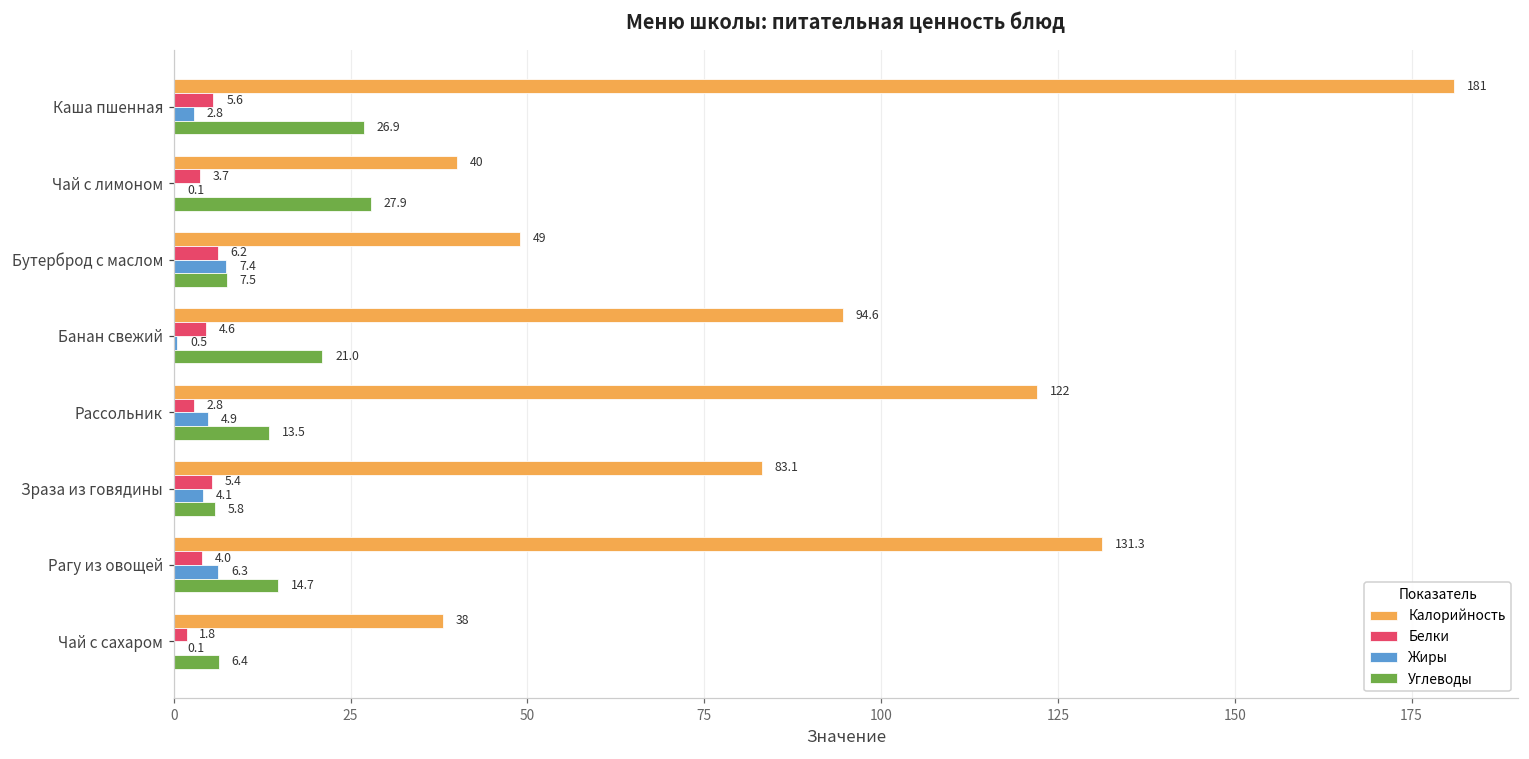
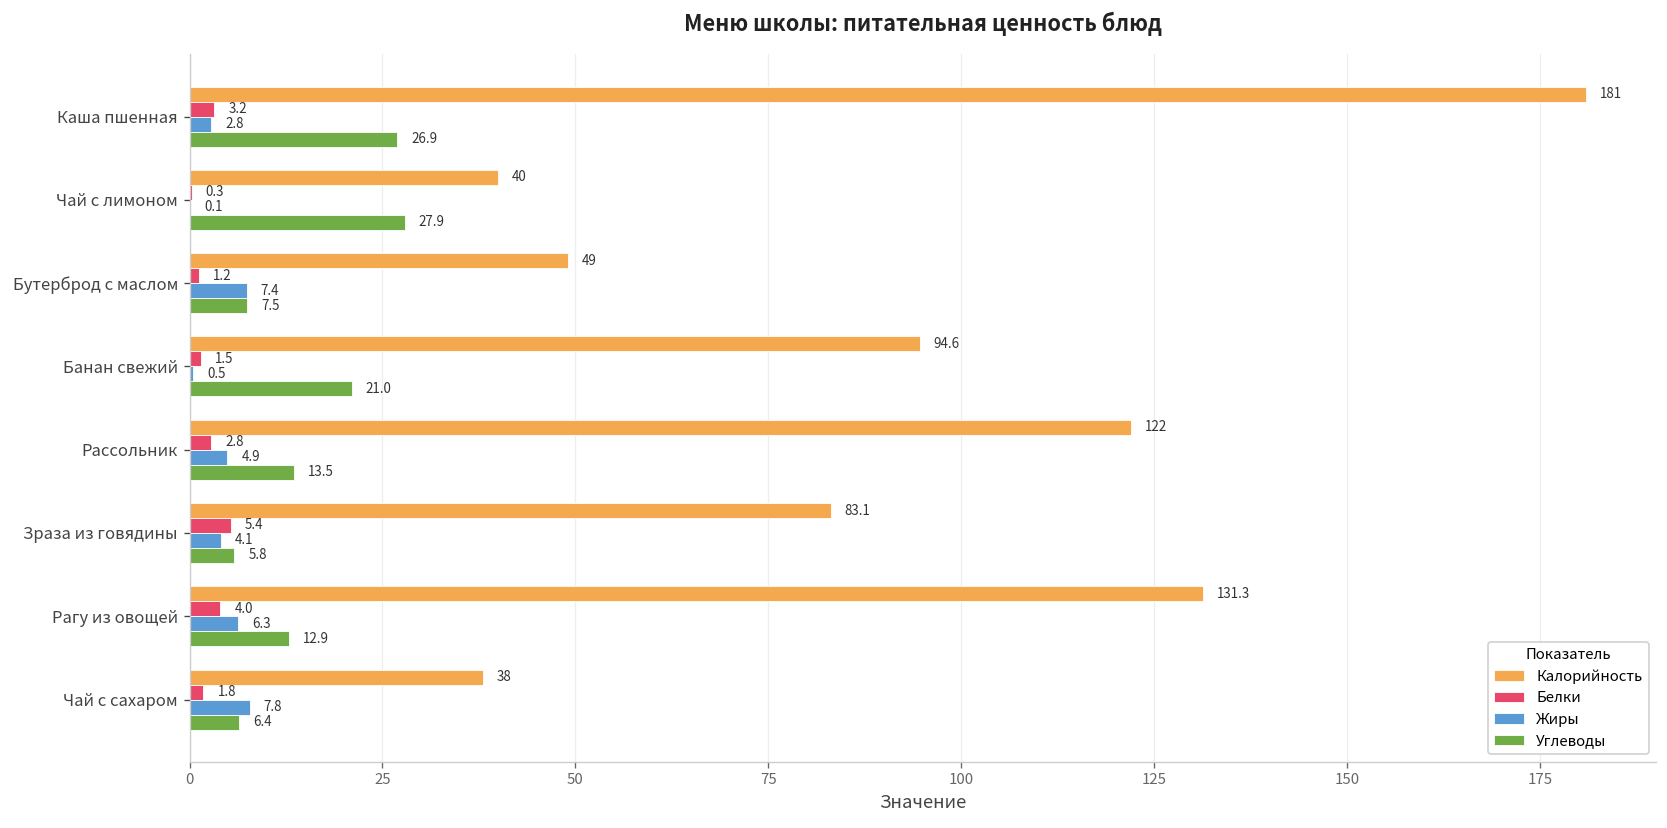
Белки, Каша пшенная: 5.6 -> 3.2
Белки, Чай с лимоном: 3.7 -> 0.3
Белки, Бутерброд с маслом: 6.2 -> 1.2
Белки, Банан свежий: 4.6 -> 1.5
Углеводы, Рагу из овощей: 14.7 -> 12.9
Жиры, Чай с сахаром: 0.1 -> 7.8
